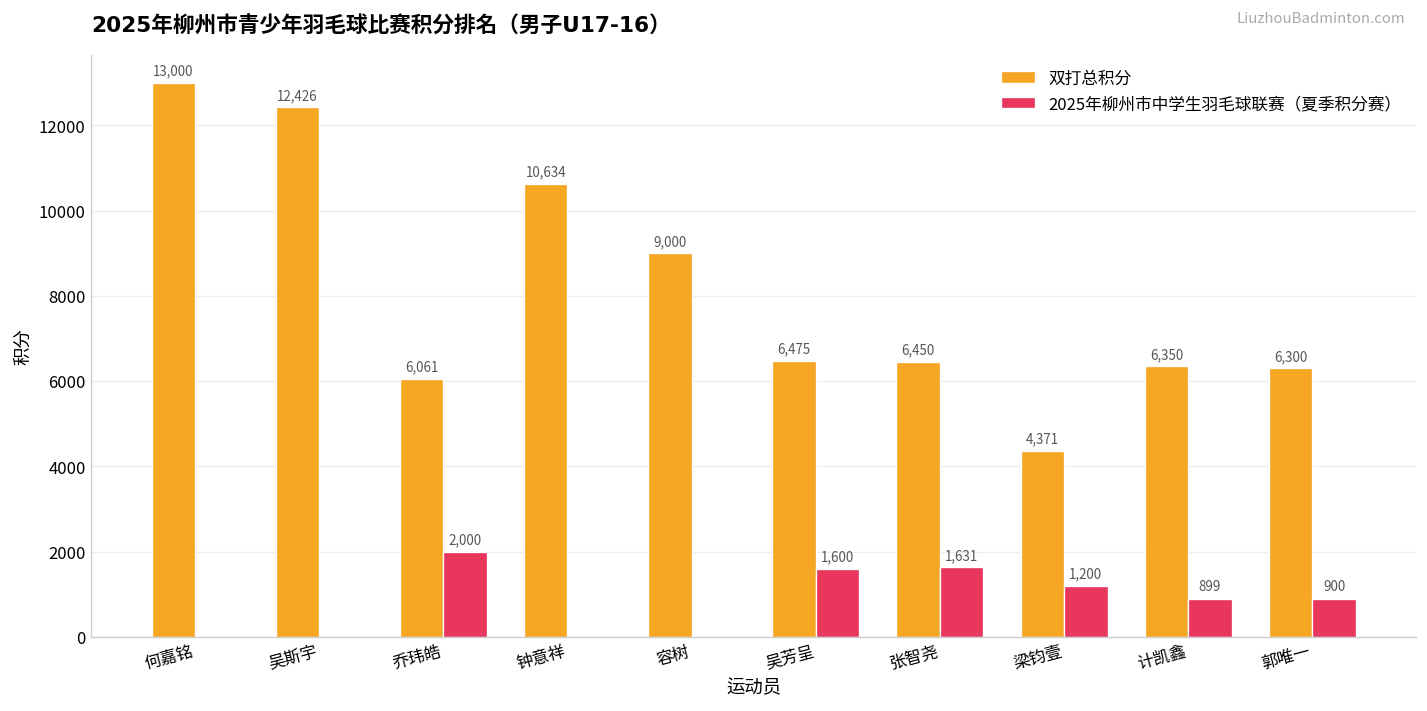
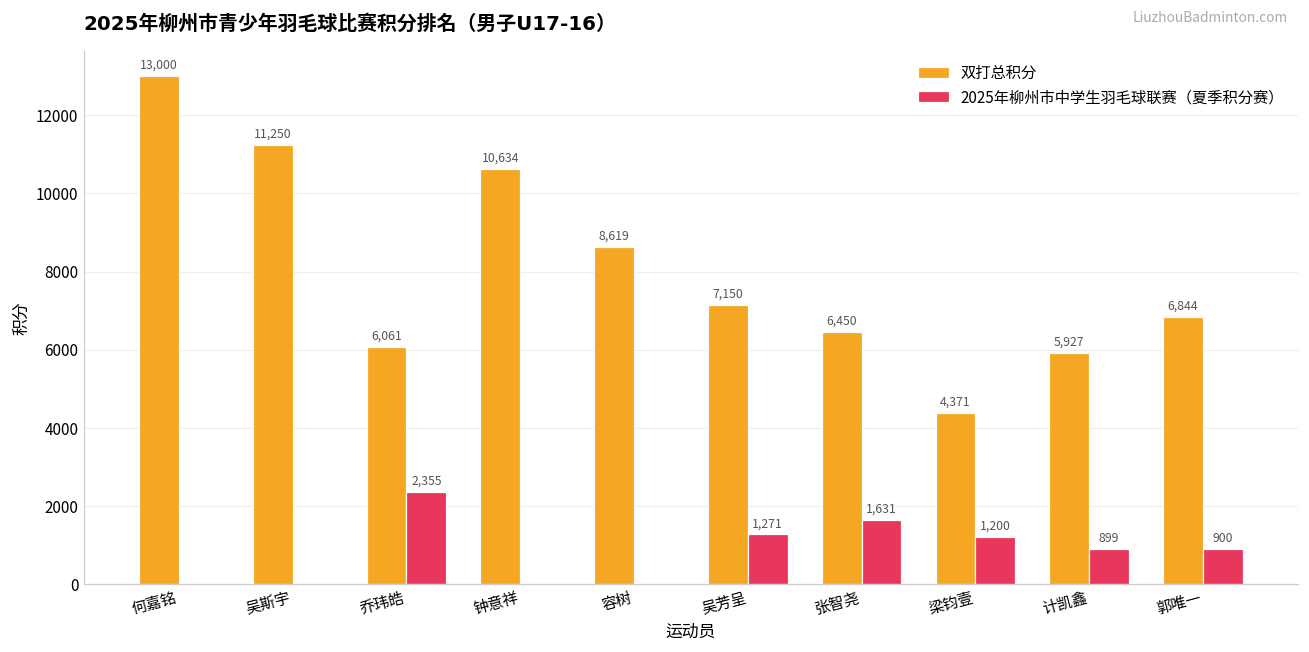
双打总积分, 吴斯宇: 12,426 -> 11,250
2025年柳州市中学生羽毛球联赛（夏季积分赛）, 乔玮皓: 2,000 -> 2,355
双打总积分, 容树: 9,000 -> 8,619
双打总积分, 吴芳呈: 6,475 -> 7,150
2025年柳州市中学生羽毛球联赛（夏季积分赛）, 吴芳呈: 1,600 -> 1,271
双打总积分, 计凯鑫: 6,350 -> 5,927
双打总积分, 郭唯一: 6,300 -> 6,844
